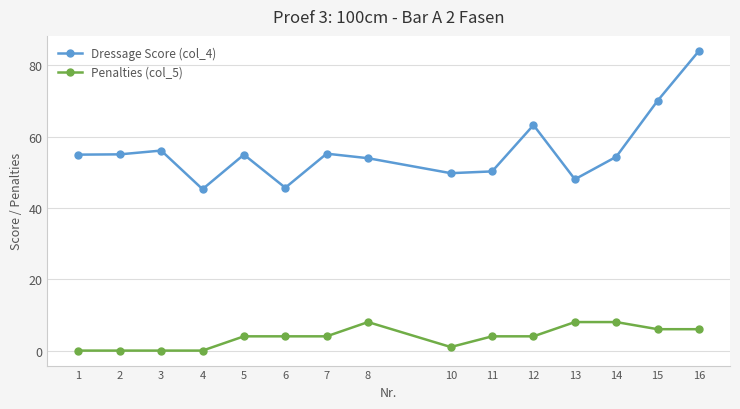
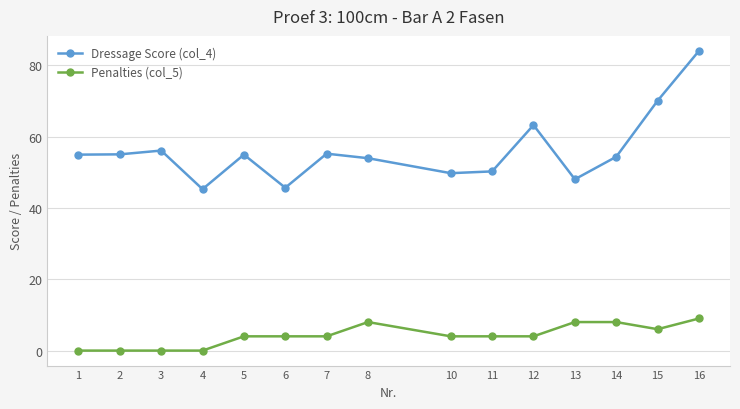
Penalties (col_5), 10: 1 -> 4
Penalties (col_5), 16: 6 -> 9
